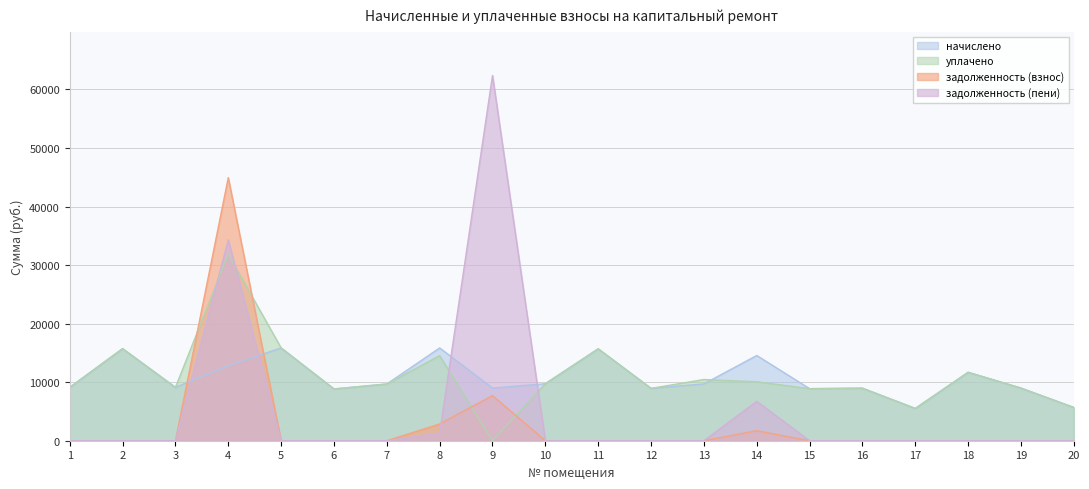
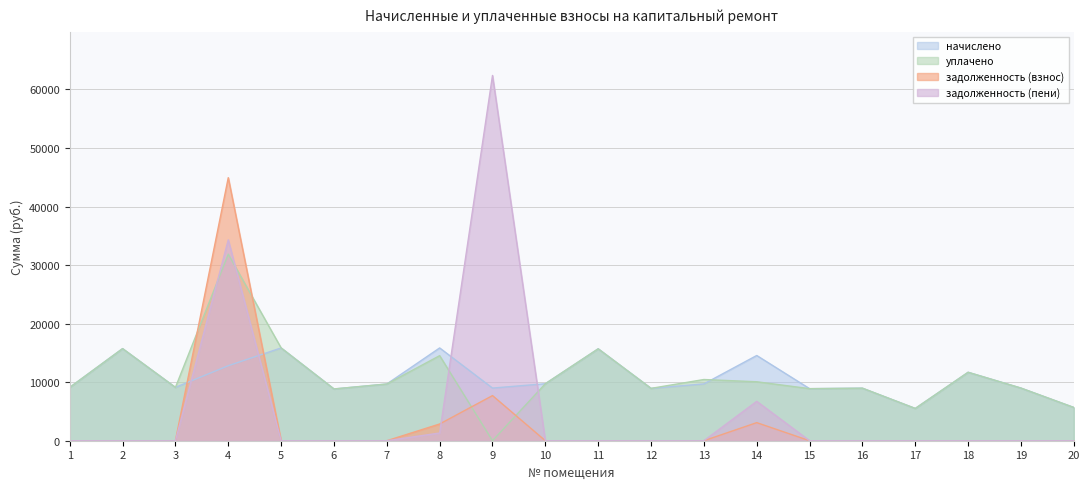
задолженность (взнос), 14: 2000 -> 3000
